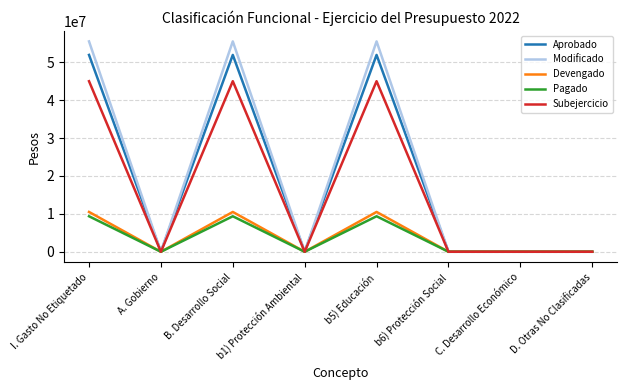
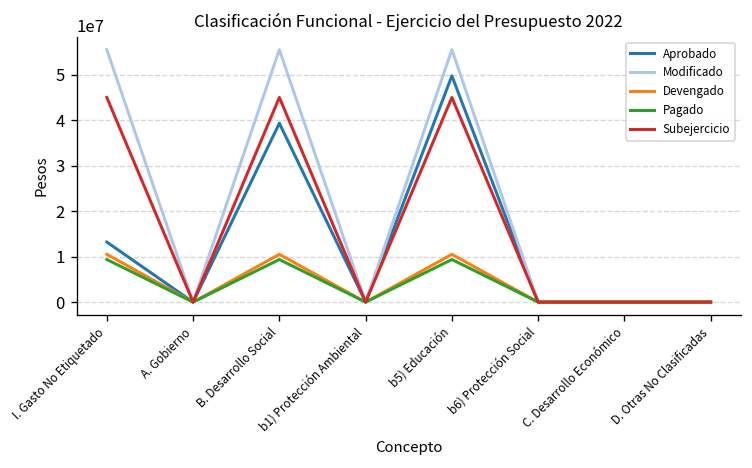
Aprobado, I. Gasto No Etiquetado: 52000000 -> 13000000
Aprobado, B. Desarrollo Social: 52000000 -> 39000000
Aprobado, b5) Educación: 52000000 -> 50000000
